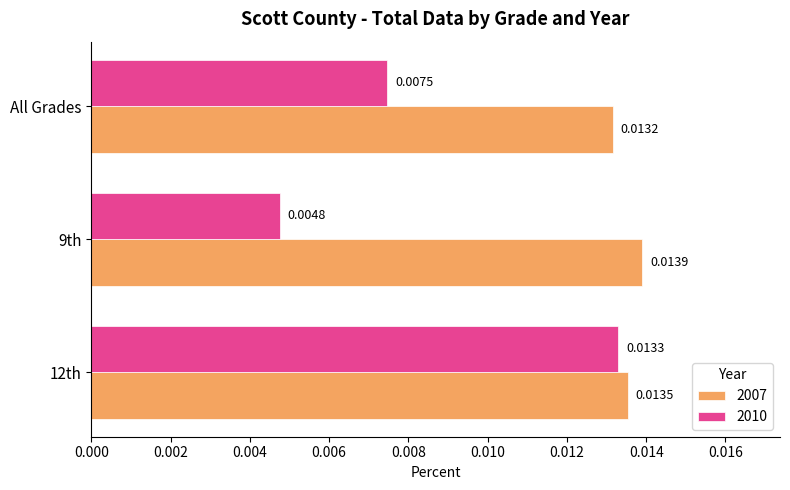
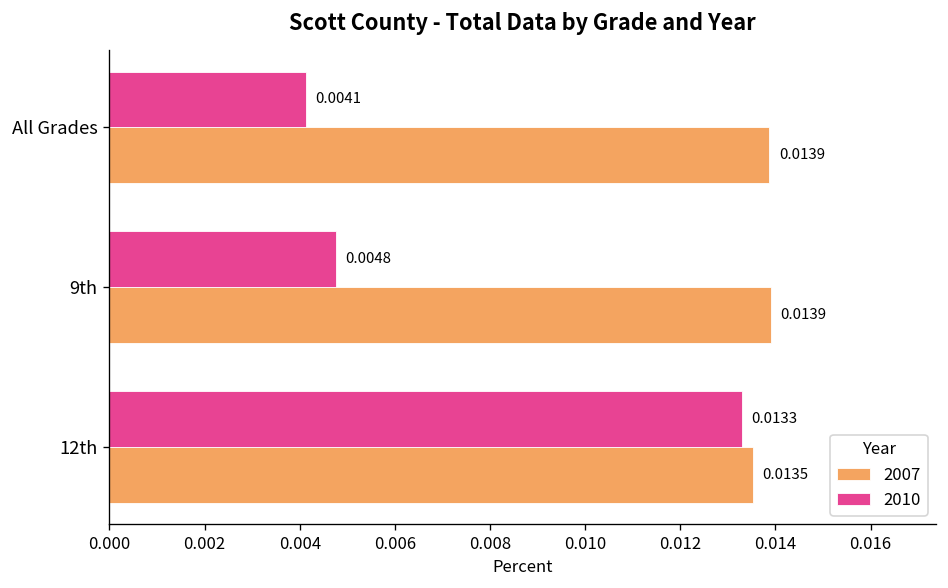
2010, All Grades: 0.0075 -> 0.0041
2007, All Grades: 0.0132 -> 0.0139
